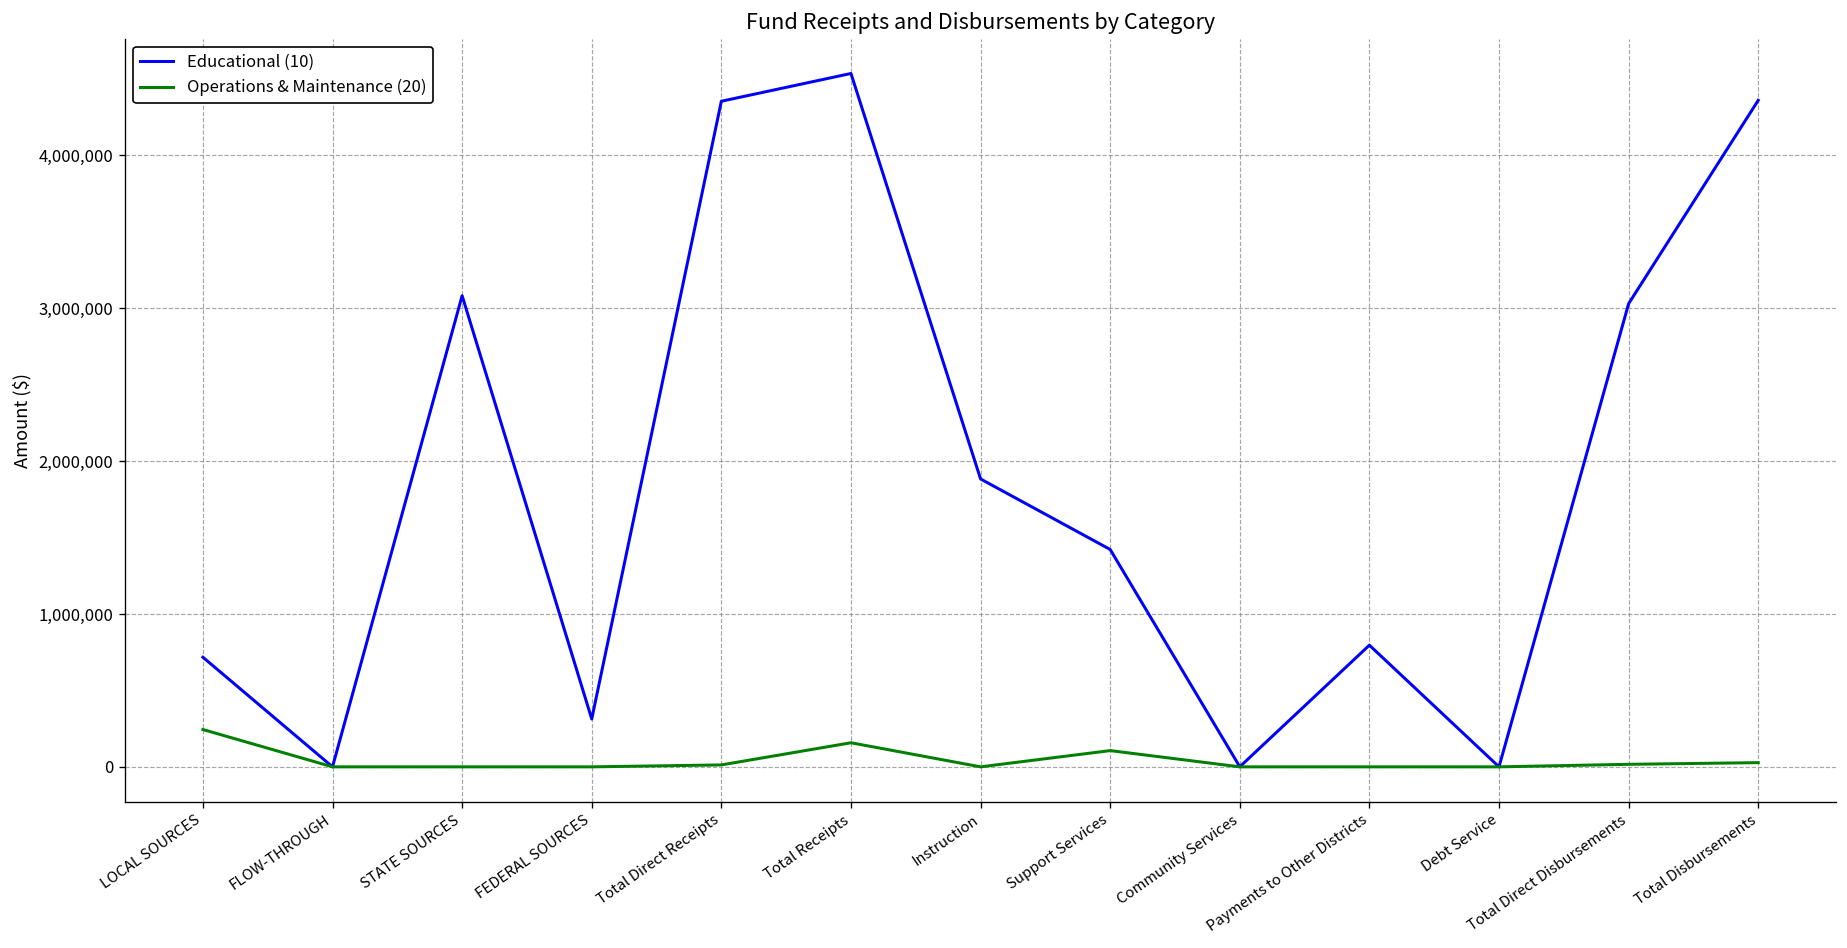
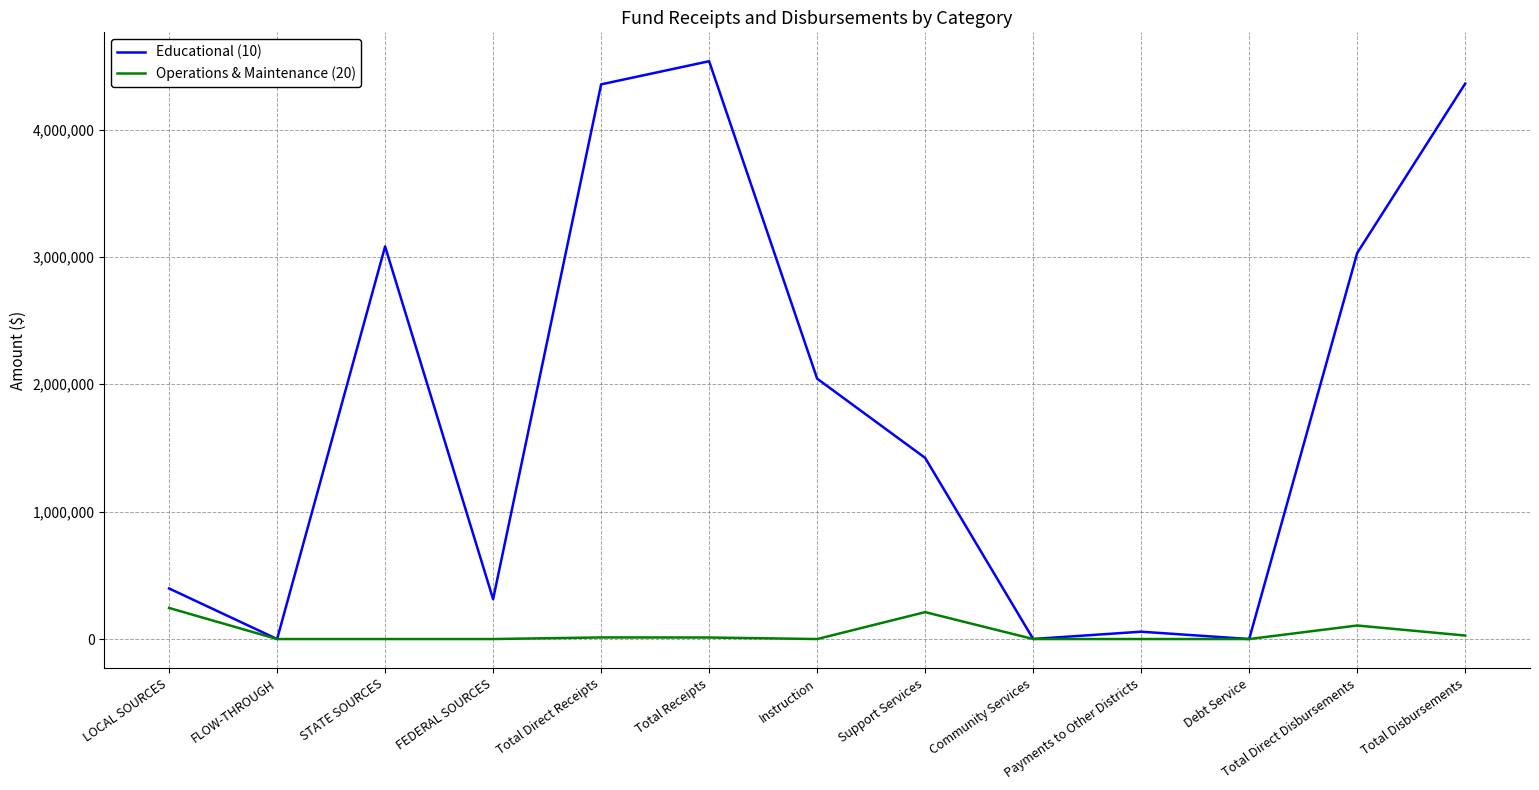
Educational (10), LOCAL SOURCES: 720,000 -> 400,000
Operations & Maintenance (20), Total Receipts: 160,000 -> 10,000
Educational (10), Instruction: 1,880,000 -> 2,040,000
Operations & Maintenance (20), Support Services: 110,000 -> 210,000
Educational (10), Payments to Other Districts: 800,000 -> 60,000
Operations & Maintenance (20), Total Direct Disbursements: 20,000 -> 110,000
